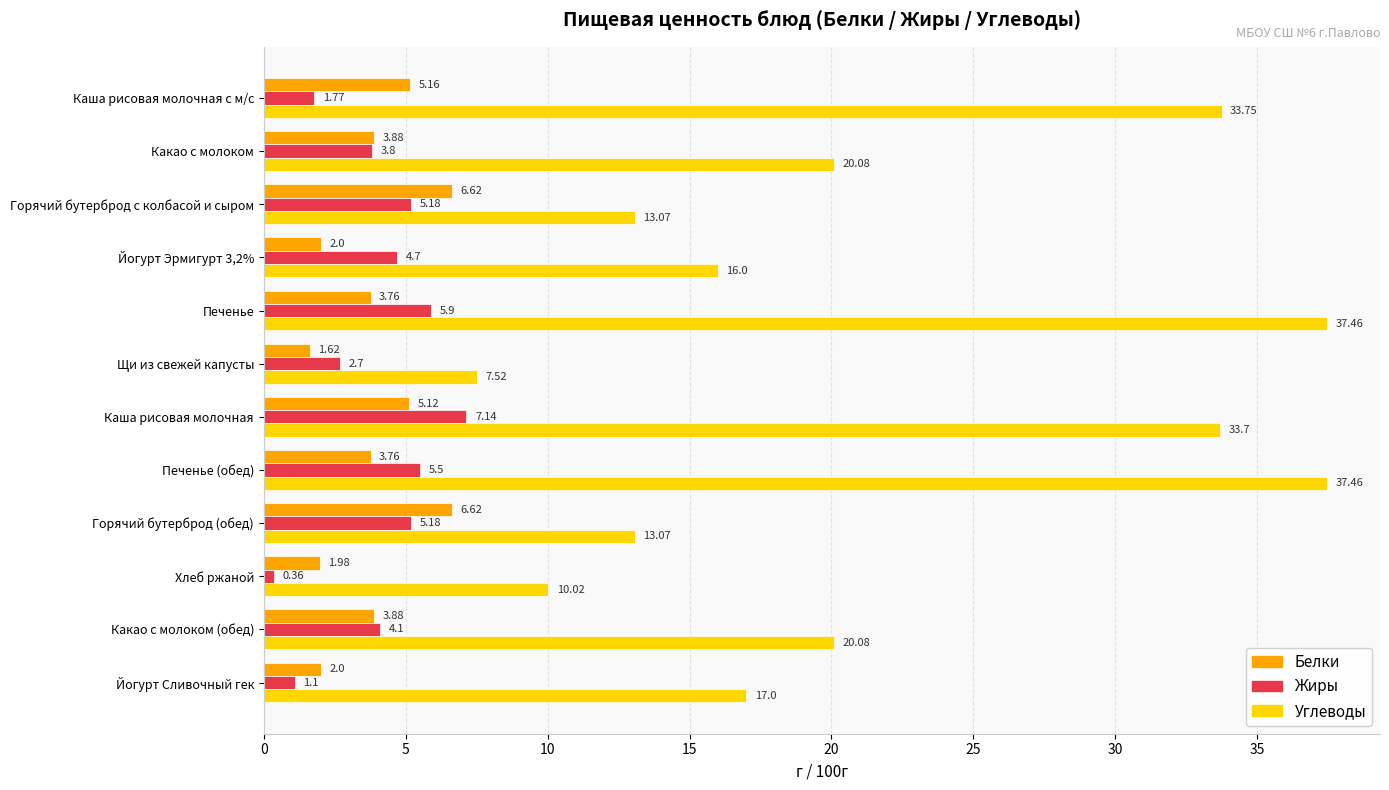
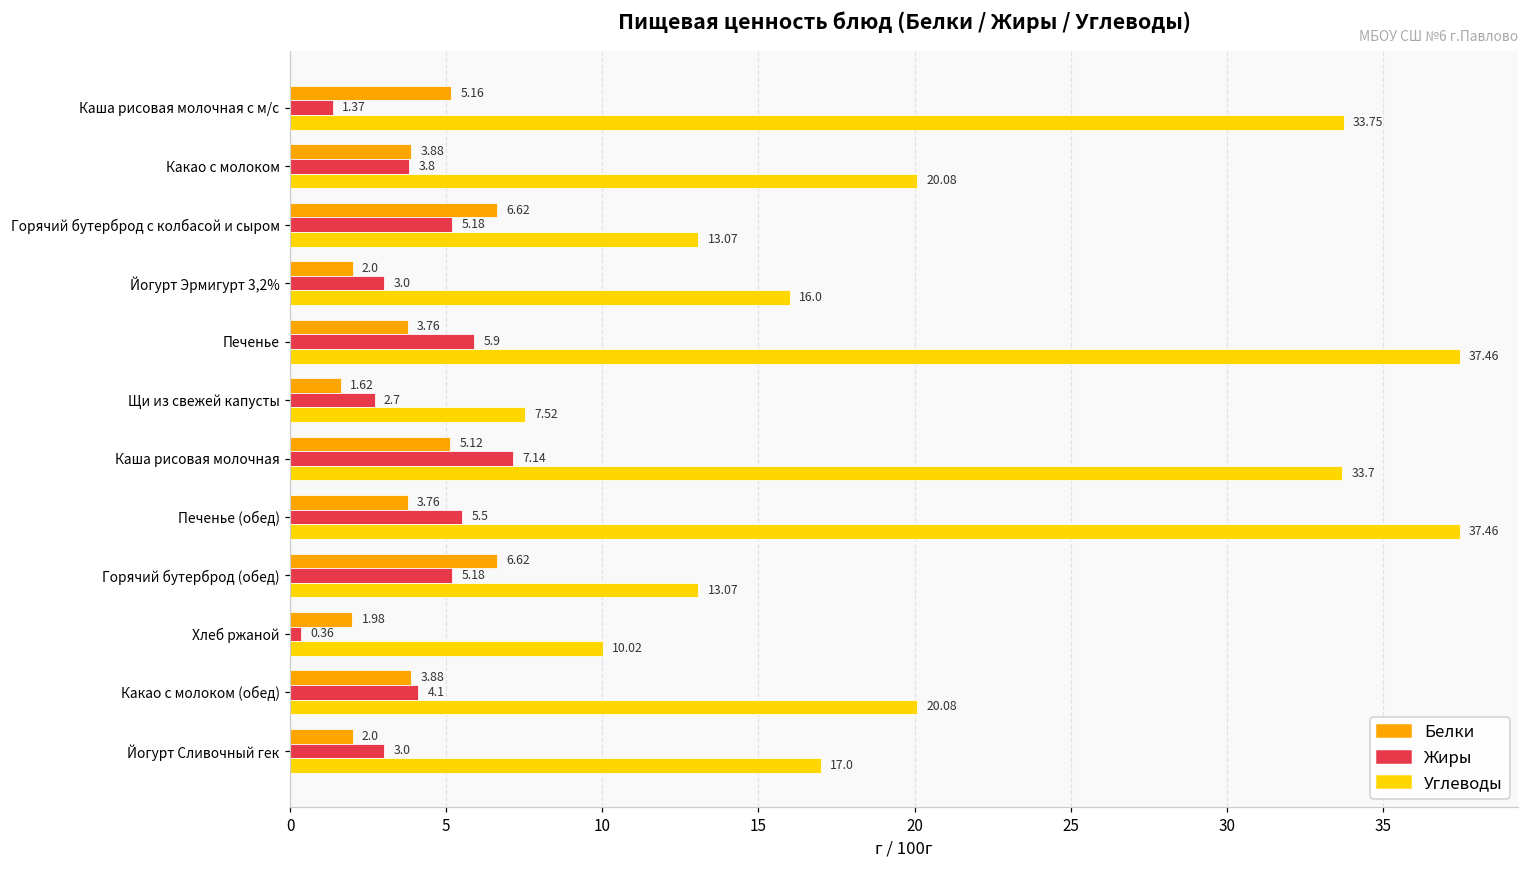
Жиры, Каша рисовая молочная с м/с: 1.77 -> 1.37
Жиры, Йогурт Эрмигурт 3,2%: 4.7 -> 3.0
Жиры, Йогурт Сливочный гек: 1.1 -> 3.0
